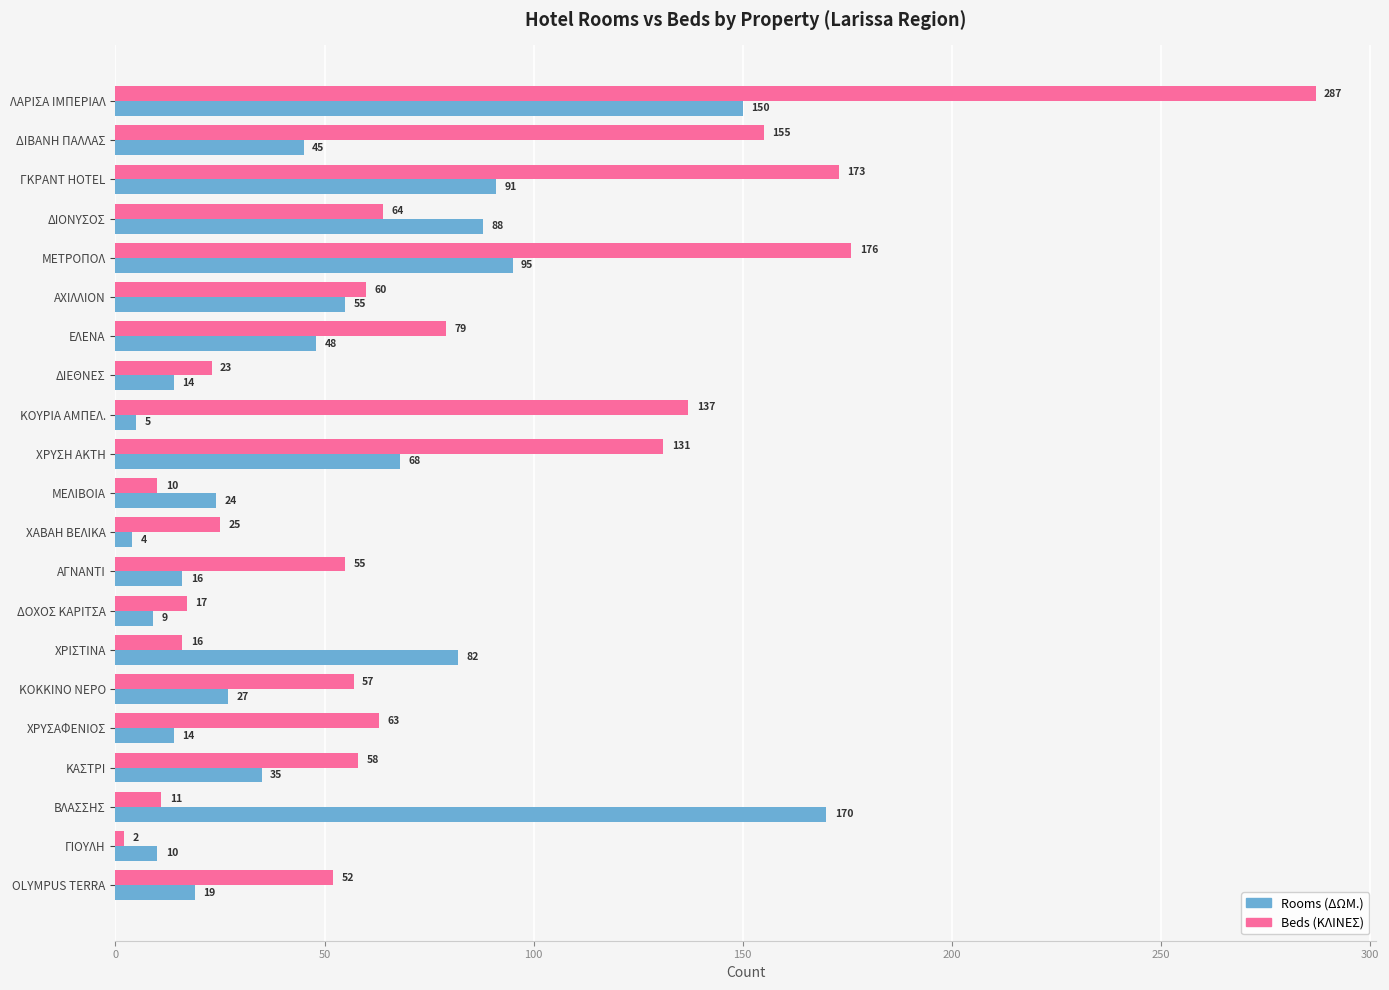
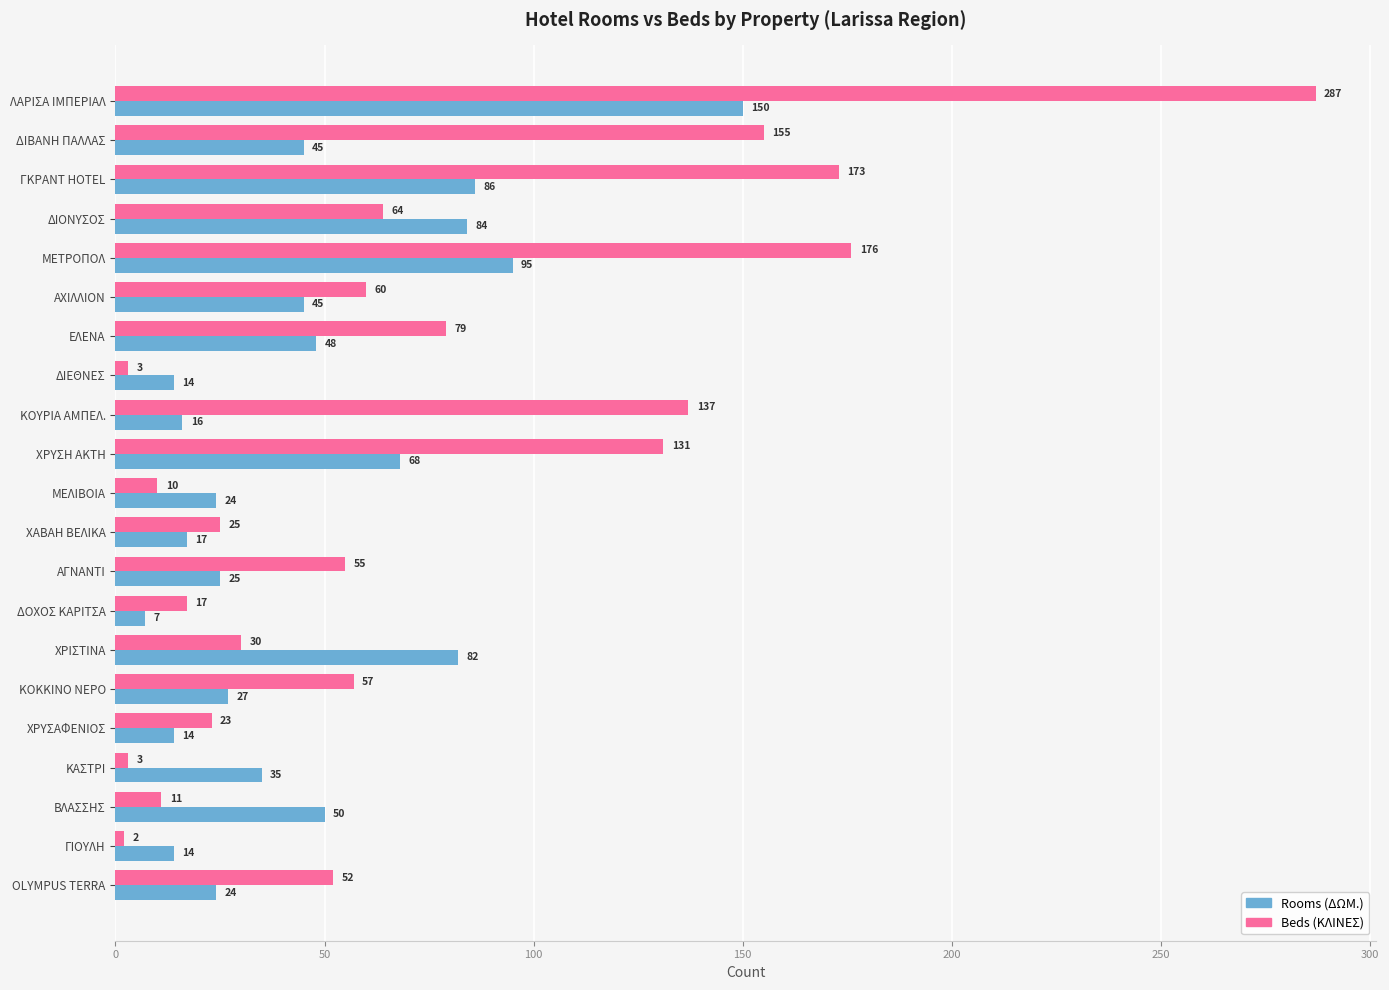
Rooms (ΔΩΜ.), ΓΚΡΑΝΤ HOTEL: 91 -> 86
Rooms (ΔΩΜ.), ΔΙΟΝΥΣΟΣ: 88 -> 84
Rooms (ΔΩΜ.), ΑΧΙΛΛΙΟΝ: 55 -> 45
Beds (ΚΛΙΝΕΣ), ΔΙΕΘΝΕΣ: 23 -> 3
Rooms (ΔΩΜ.), ΚΟΥΡΙΑ ΑΜΠΕΛ.: 5 -> 16
Rooms (ΔΩΜ.), ΧΑΒΑΗ ΒΕΛΙΚΑ: 4 -> 17
Rooms (ΔΩΜ.), ΑΓΝΑΝΤΙ: 16 -> 25
Rooms (ΔΩΜ.), ΔΟΧΟΣ ΚΑΡΙΤΣΑ: 9 -> 7
Beds (ΚΛΙΝΕΣ), ΧΡΙΣΤΙΝΑ: 16 -> 30
Beds (ΚΛΙΝΕΣ), ΧΡΥΣΑΦΕΝΙΟΣ: 63 -> 23
Beds (ΚΛΙΝΕΣ), ΚΑΣΤΡΙ: 58 -> 3
Rooms (ΔΩΜ.), ΒΛΑΣΣΗΣ: 170 -> 50
Rooms (ΔΩΜ.), ΓΙΟΥΛΗ: 10 -> 14
Rooms (ΔΩΜ.), OLYMPUS TERRA: 19 -> 24
